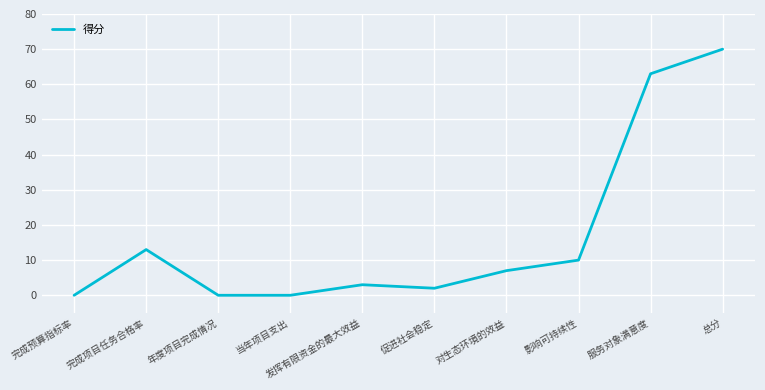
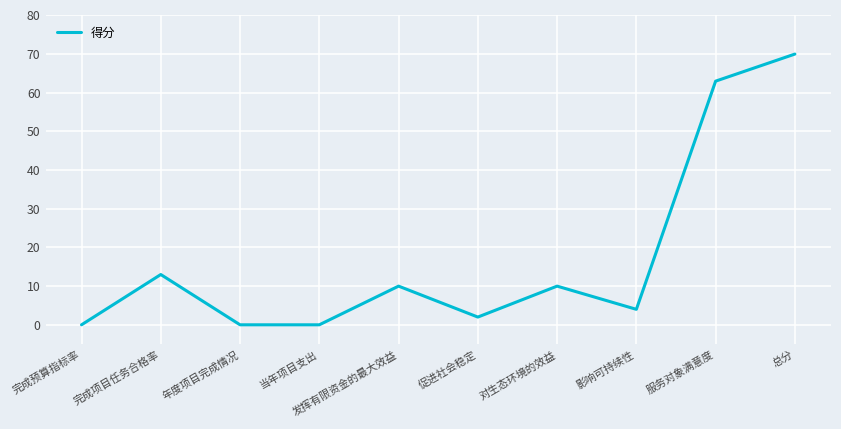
发挥有限资金的最大效益: 3 -> 10
对生态环境的效益: 7 -> 10
影响可持续性: 10 -> 4
